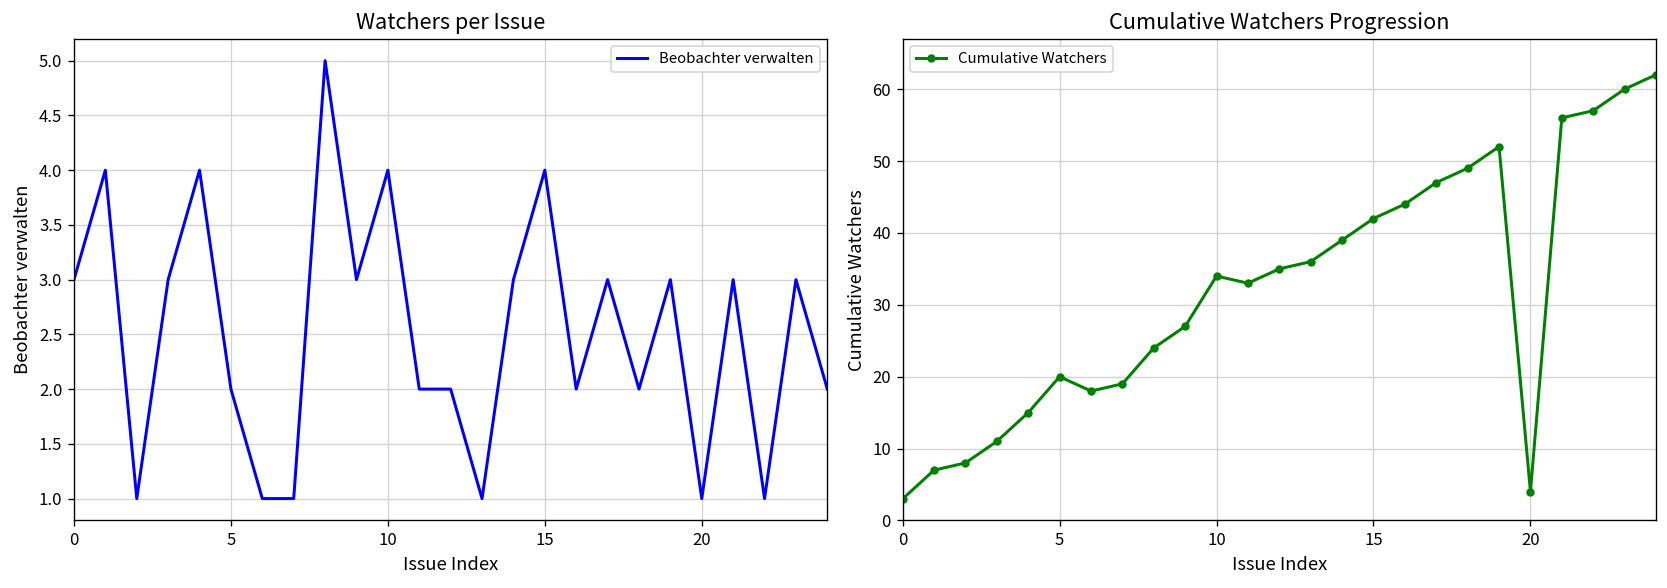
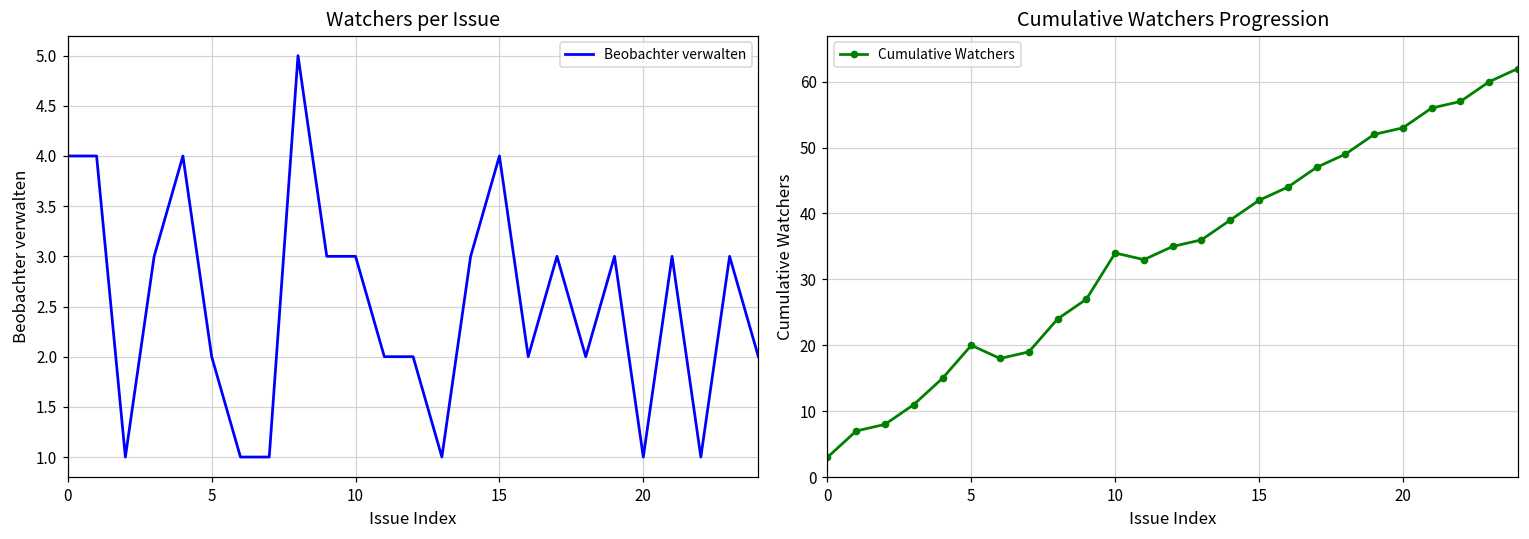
Watchers per Issue, 0: 3 -> 4
Watchers per Issue, 10: 4 -> 3
Cumulative Watchers Progression, 20: 4 -> 53
